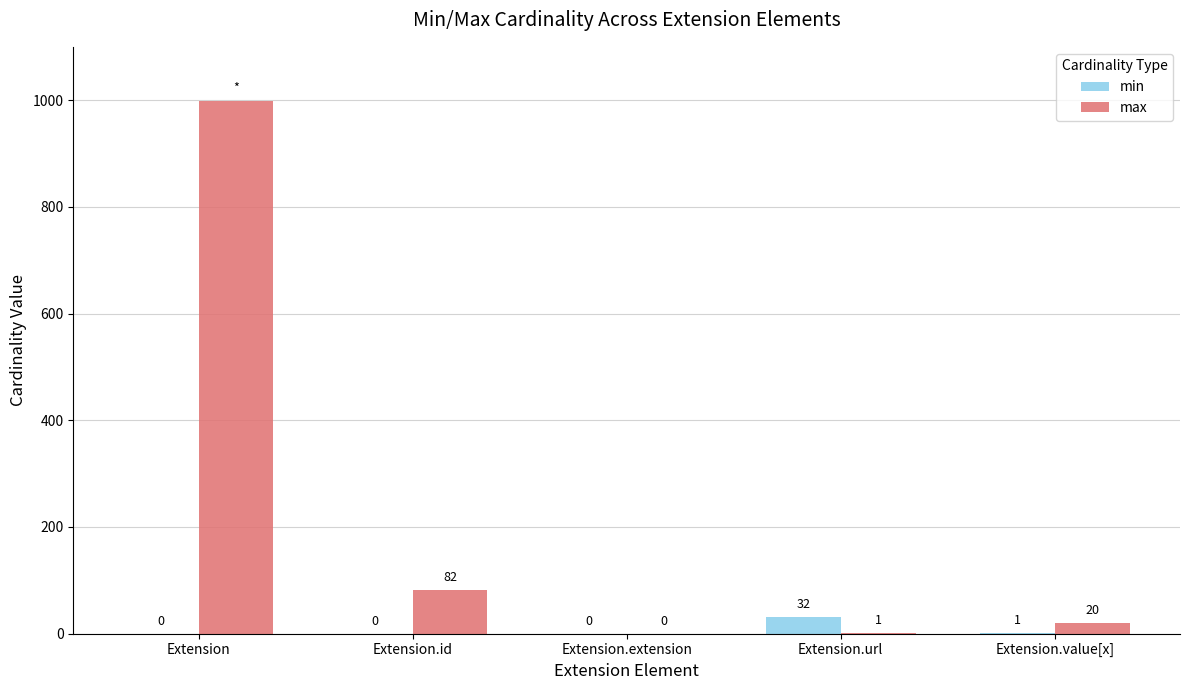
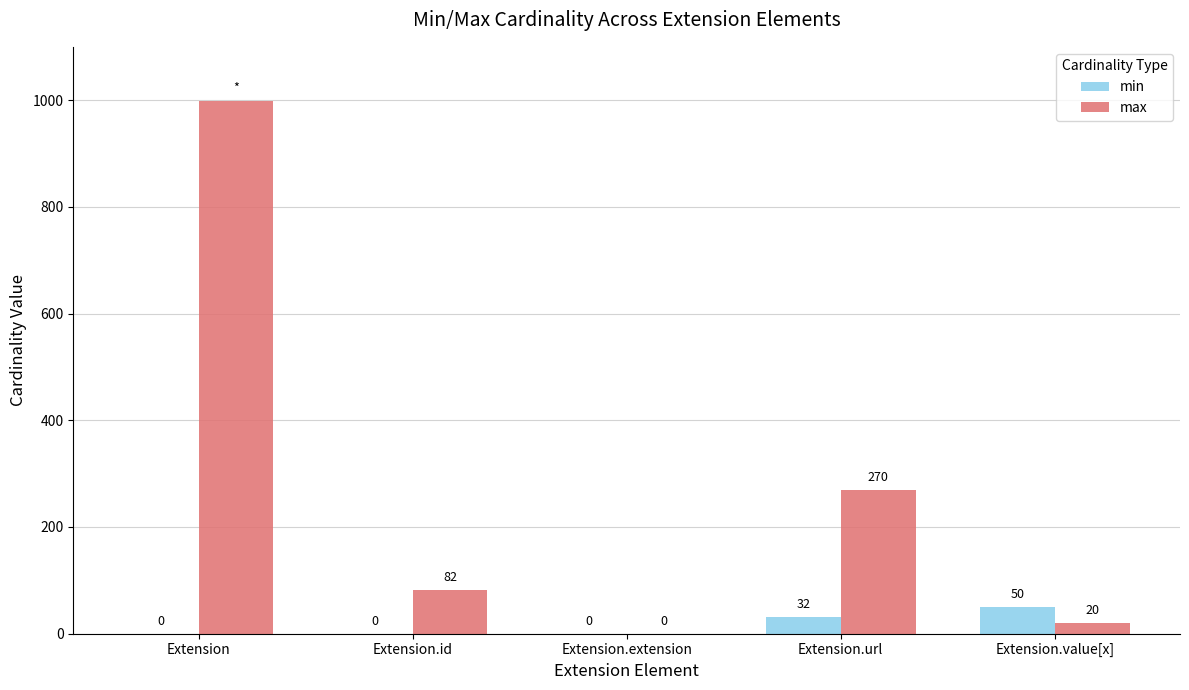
max, Extension.url: 1 -> 270
min, Extension.value[x]: 1 -> 50
